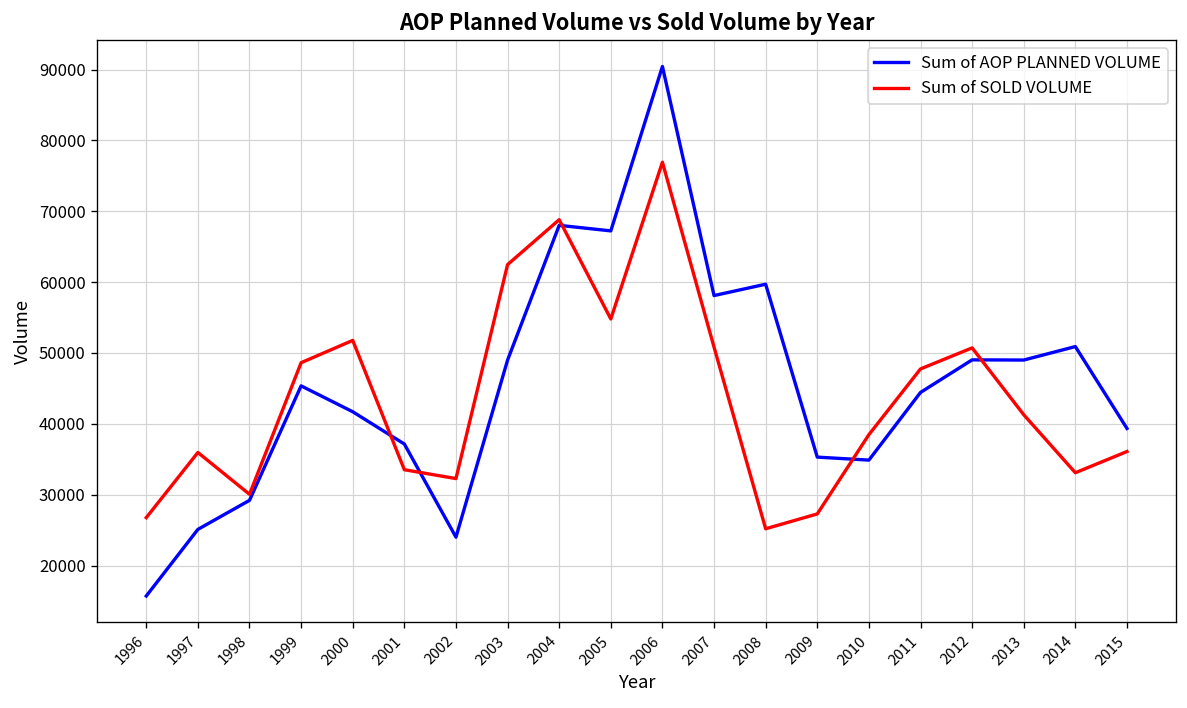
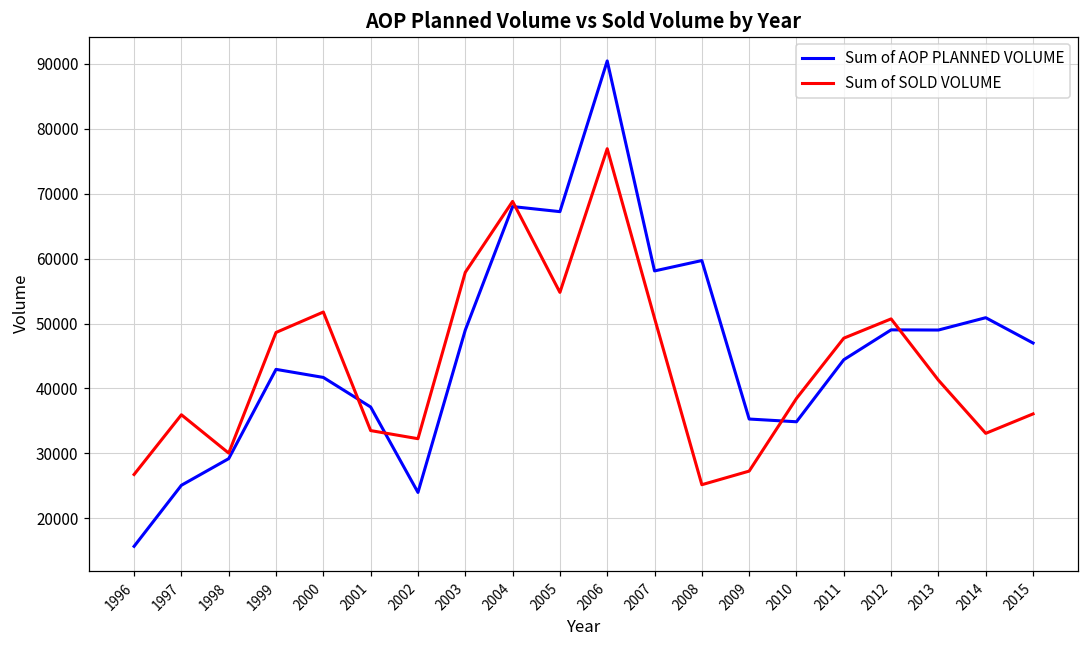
Sum of AOP PLANNED VOLUME, 1999: 45000 -> 43000
Sum of SOLD VOLUME, 2003: 62000 -> 58000
Sum of AOP PLANNED VOLUME, 2015: 39000 -> 47000
